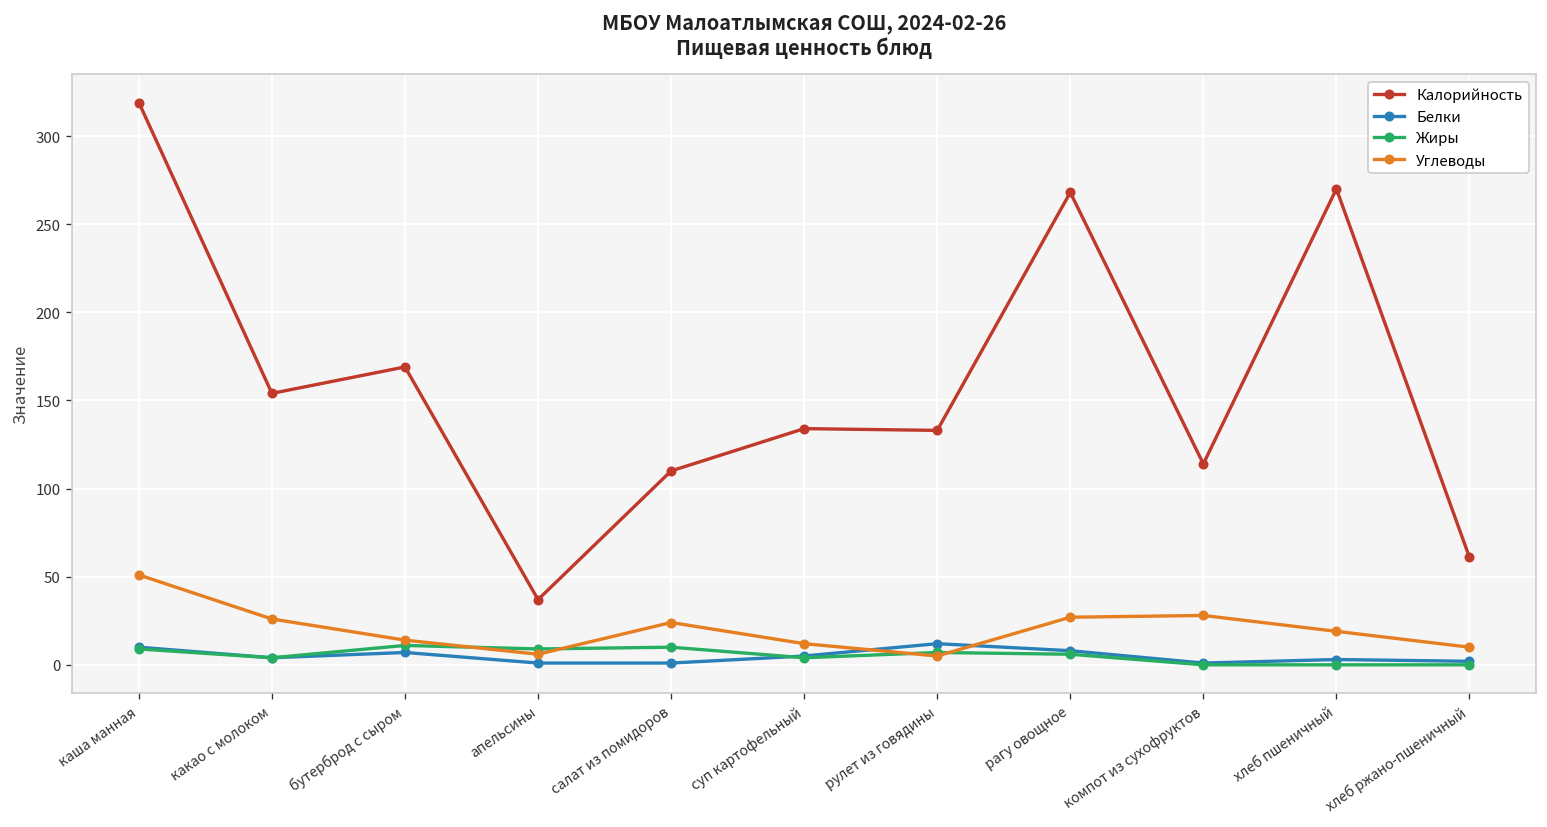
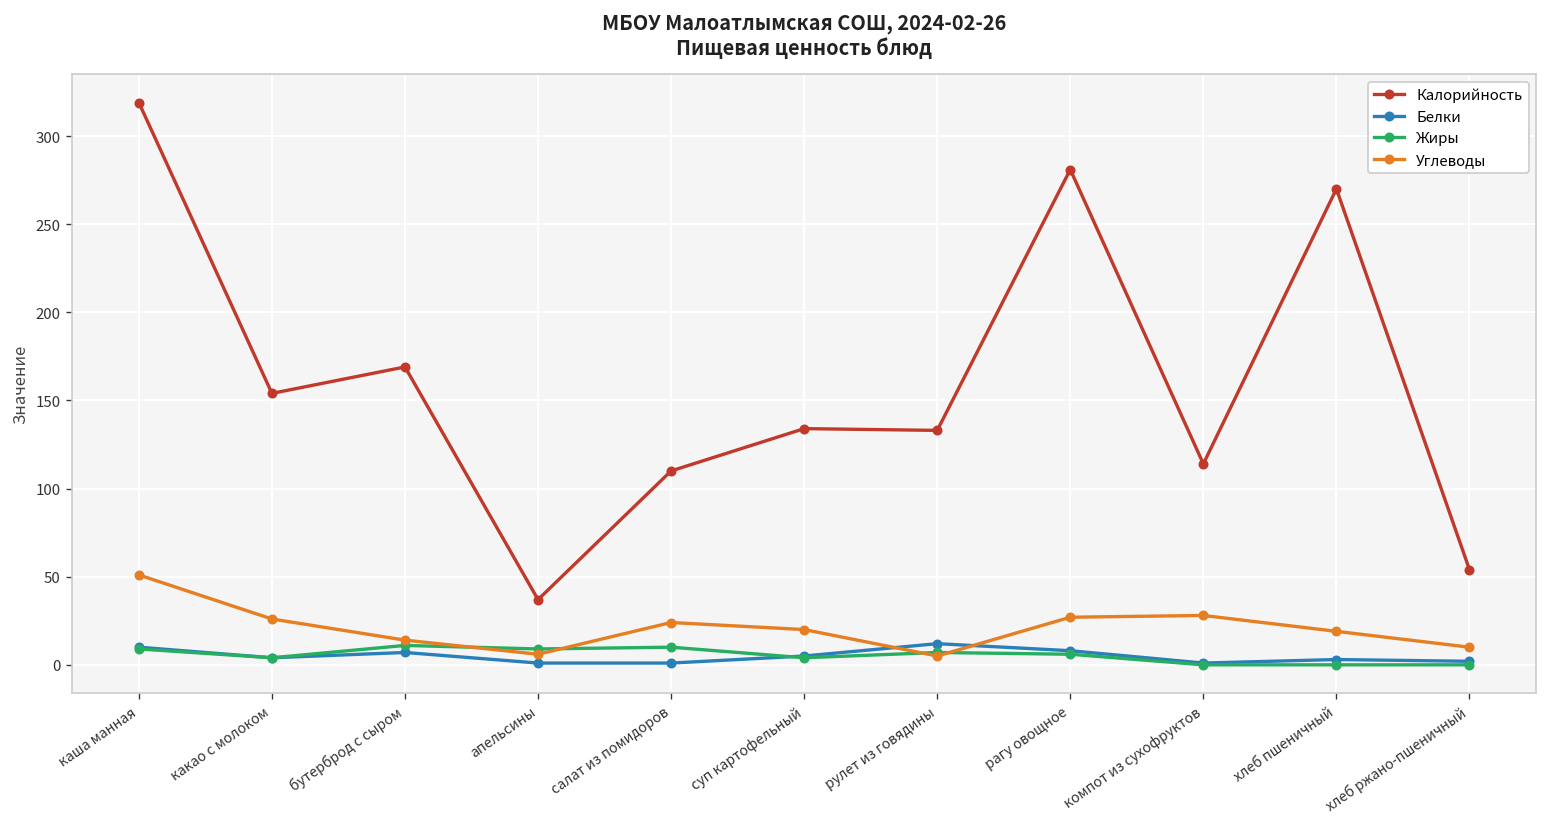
Углеводы, суп картофельный: 12 -> 20
Калорийность, рагу овощное: 268 -> 281
Калорийность, хлеб ржано-пшеничный: 61 -> 54
